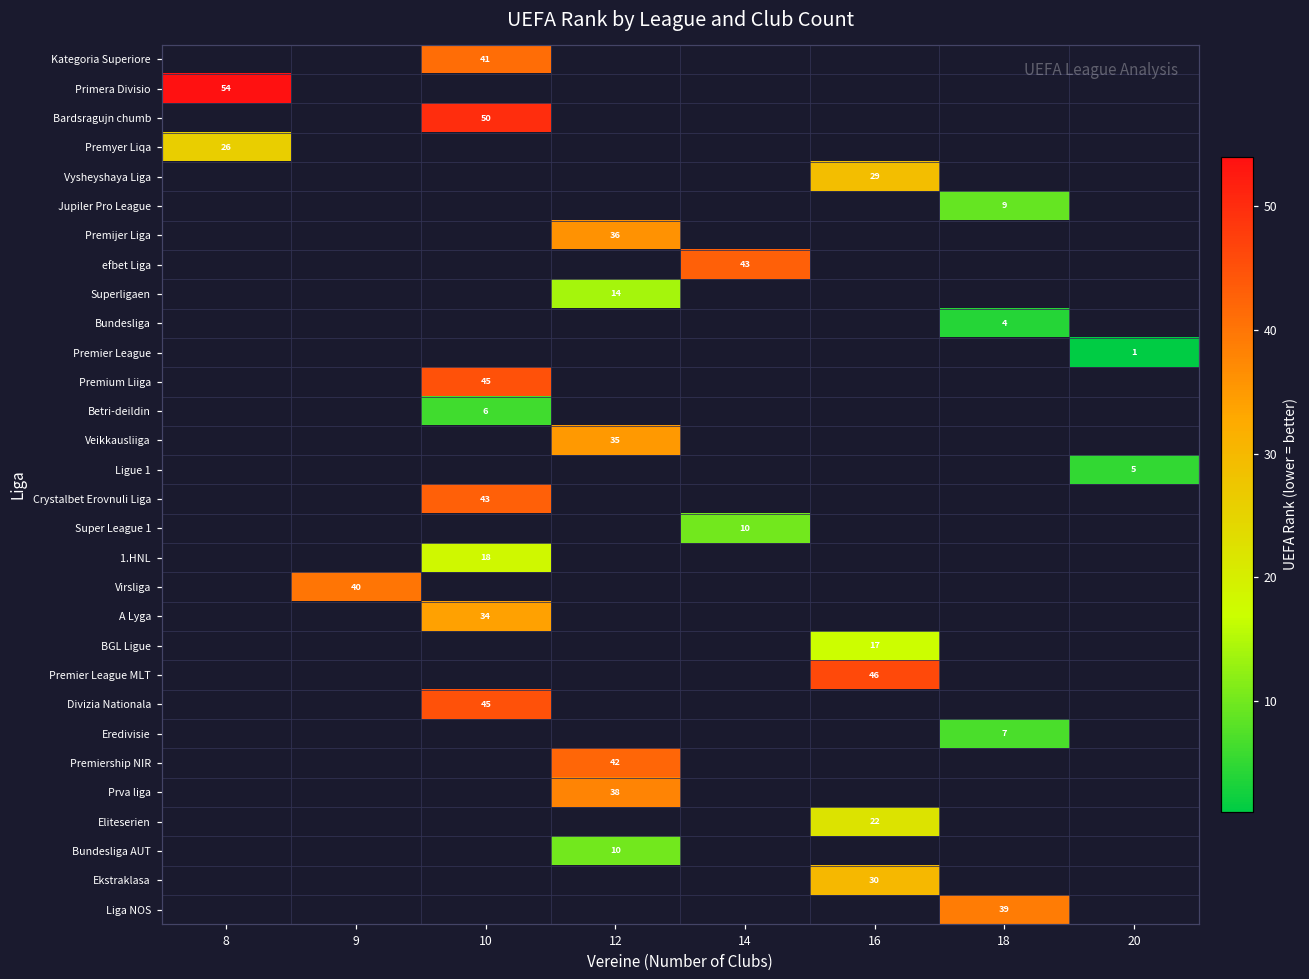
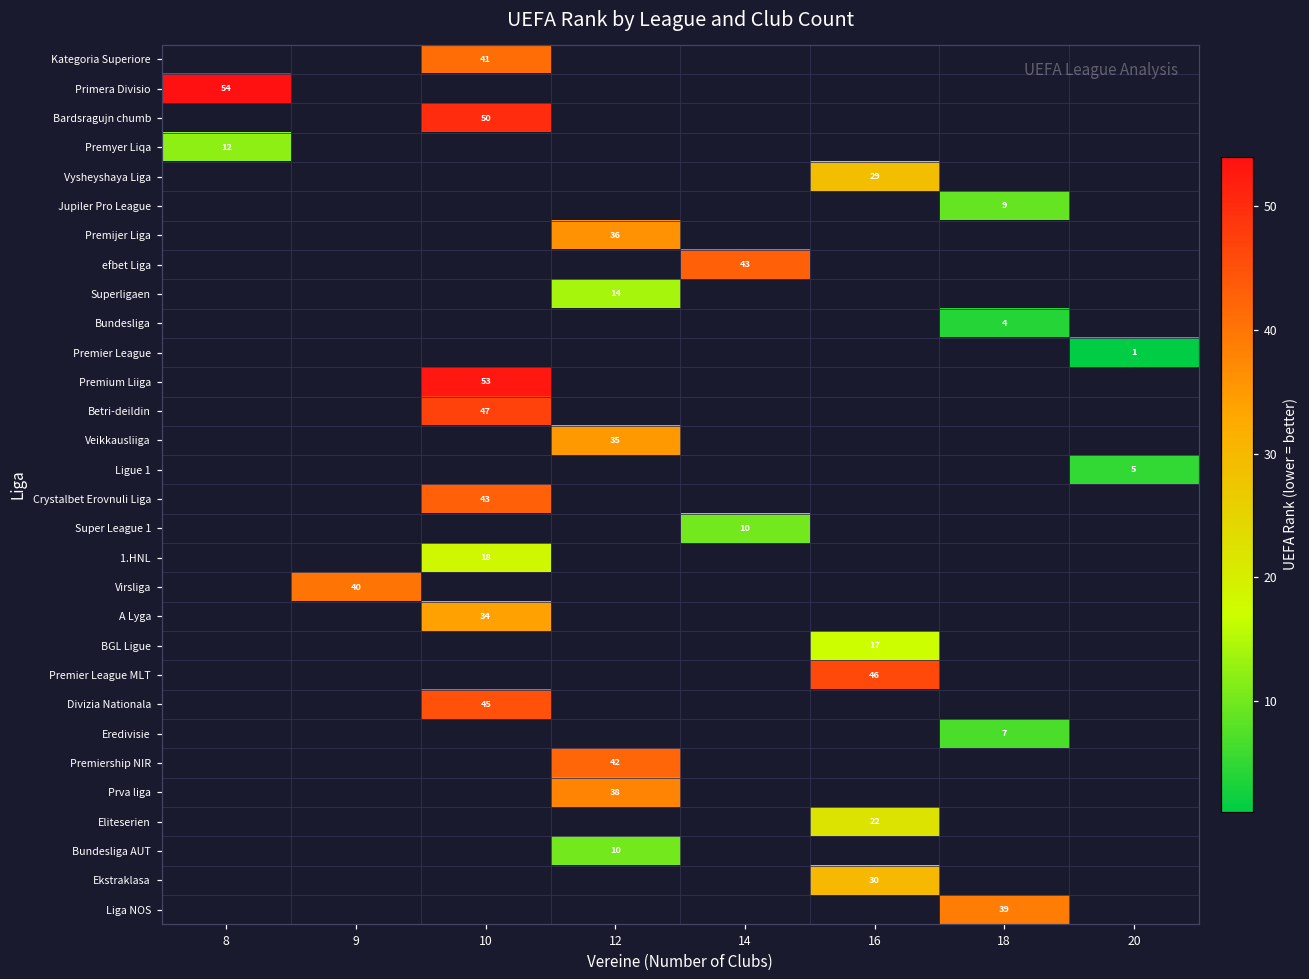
Premyer Liqa, 8: 26 -> 12
Premium Liiga, 10: 45 -> 53
Betri-deildin, 10: 6 -> 47
